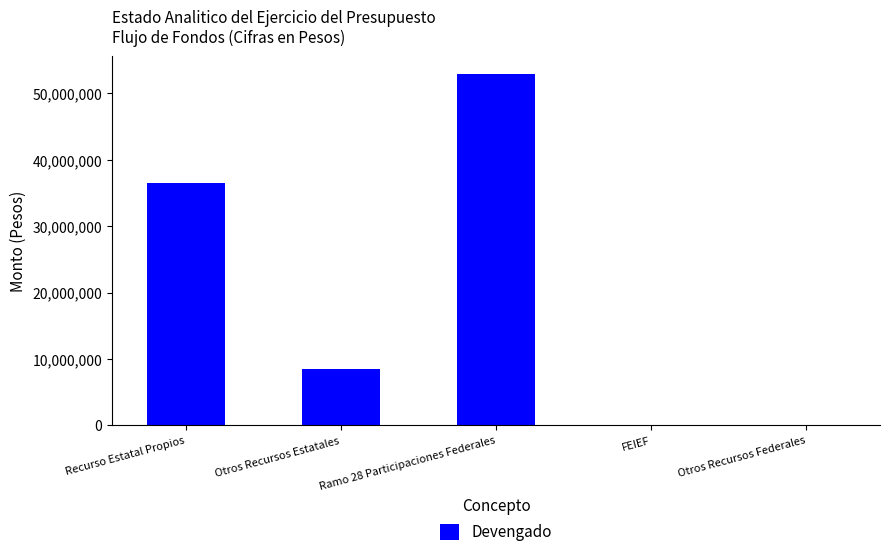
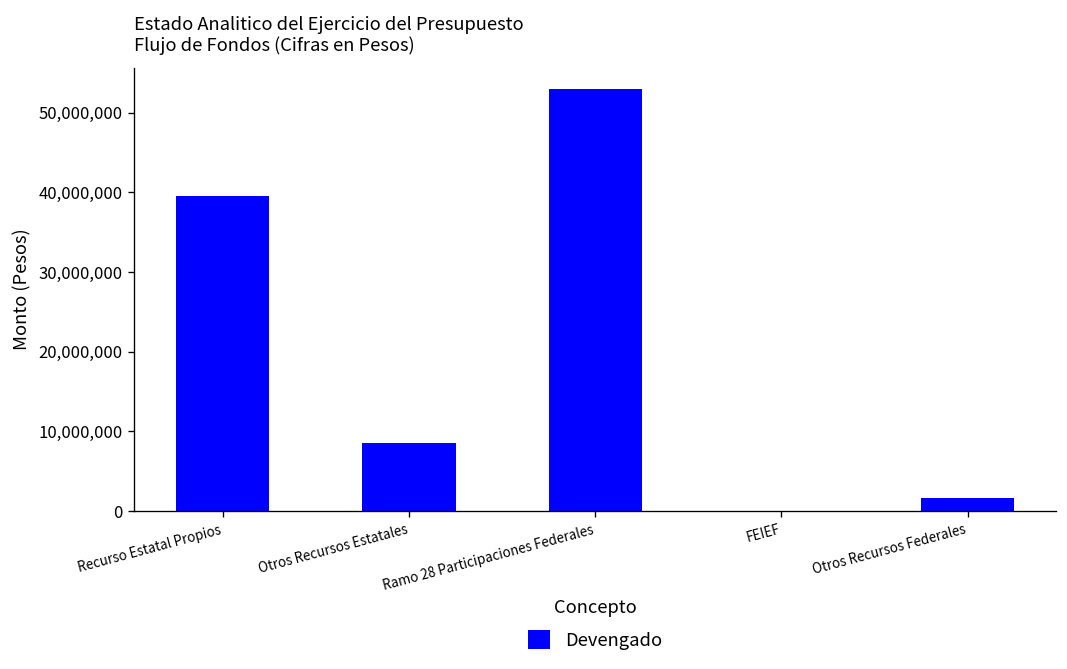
Recurso Estatal Propios: 37,000,000 -> 40,000,000
Otros Recursos Federales: 0 -> 2,000,000
